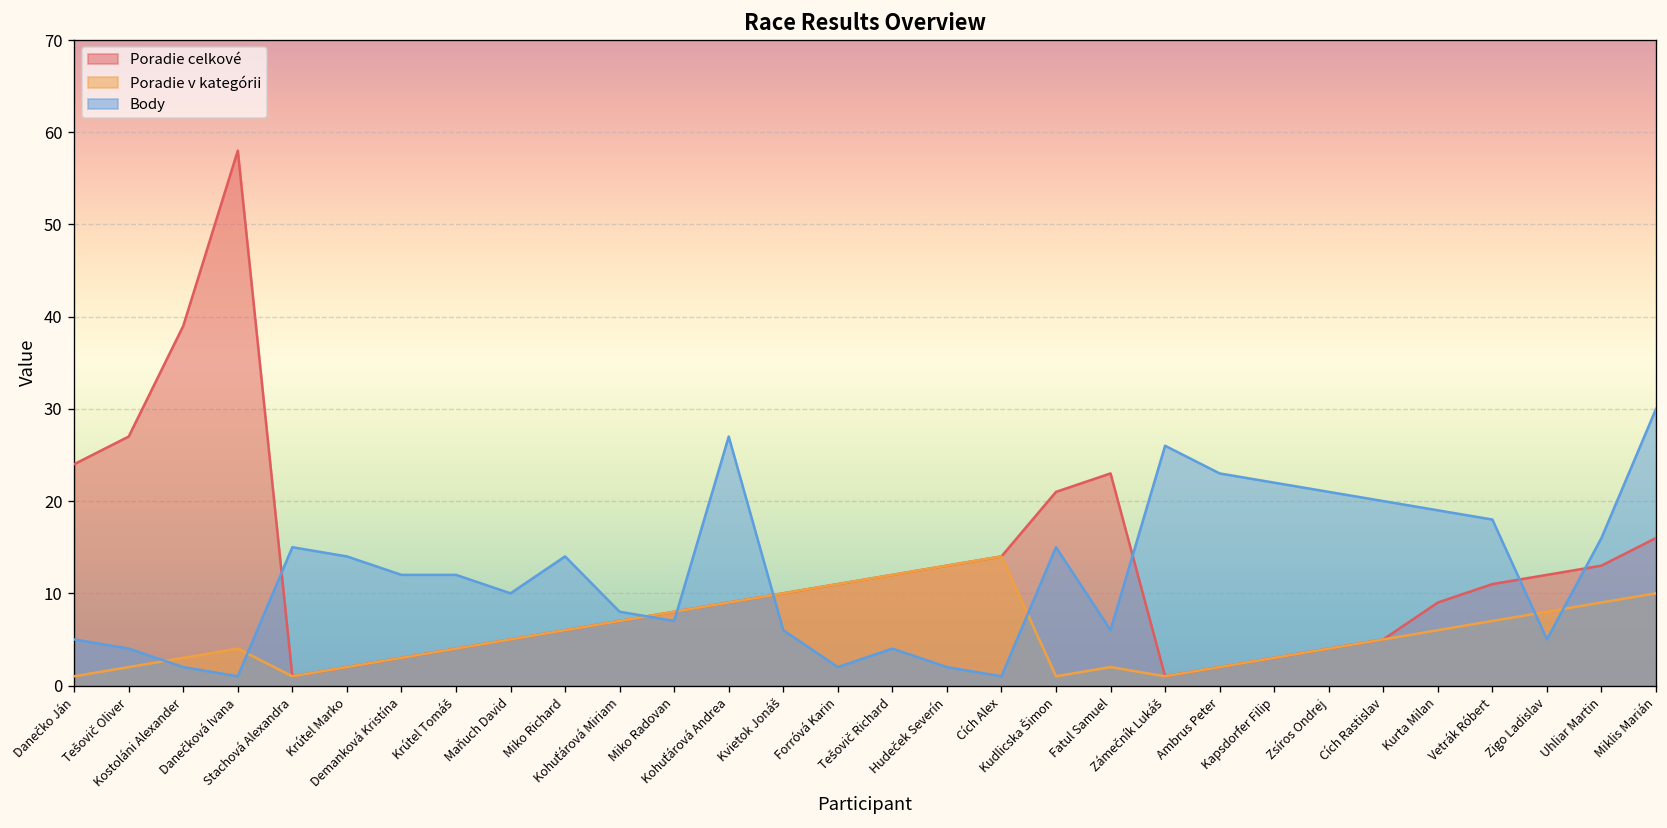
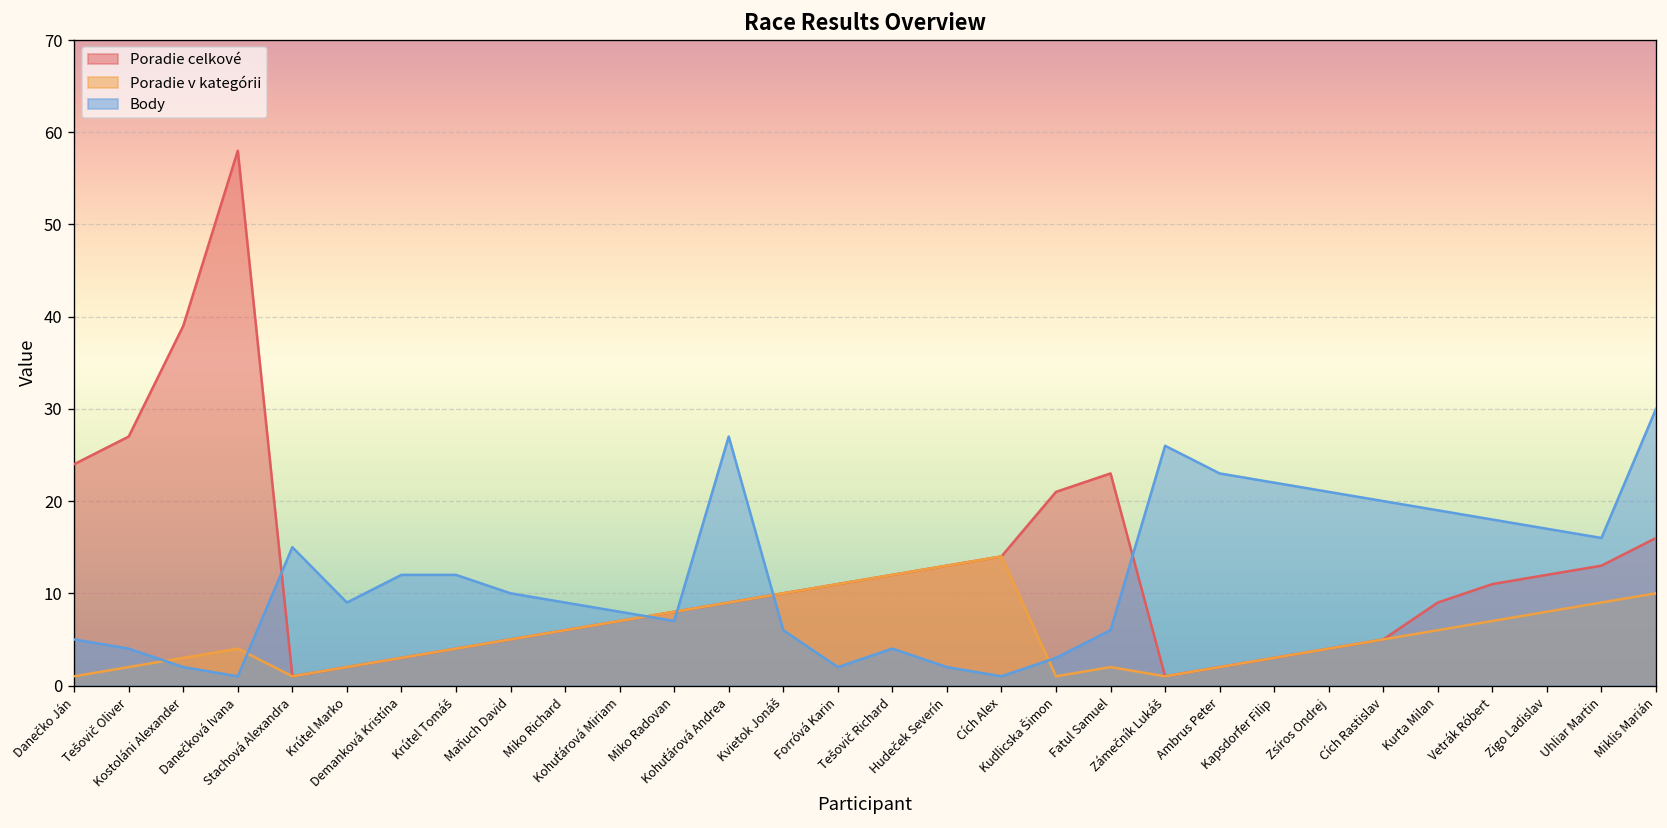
Body, Krútel Marko: 14 -> 9
Body, Miko Richard: 14 -> 9
Body, Kudlicska Šimon: 15 -> 3
Body, Zigo Ladislav: 5 -> 17
